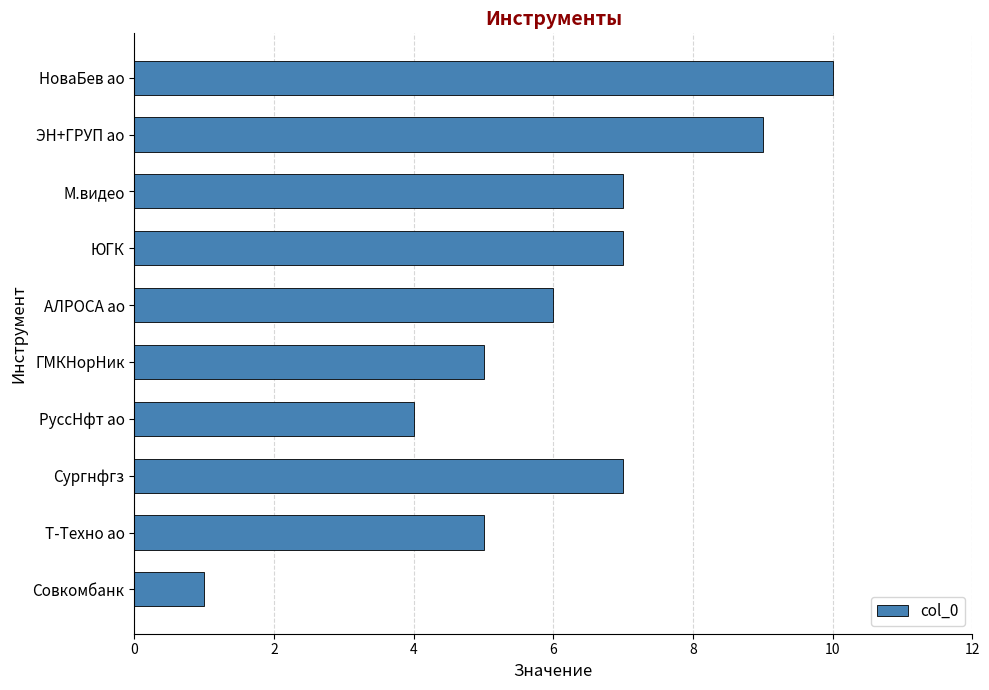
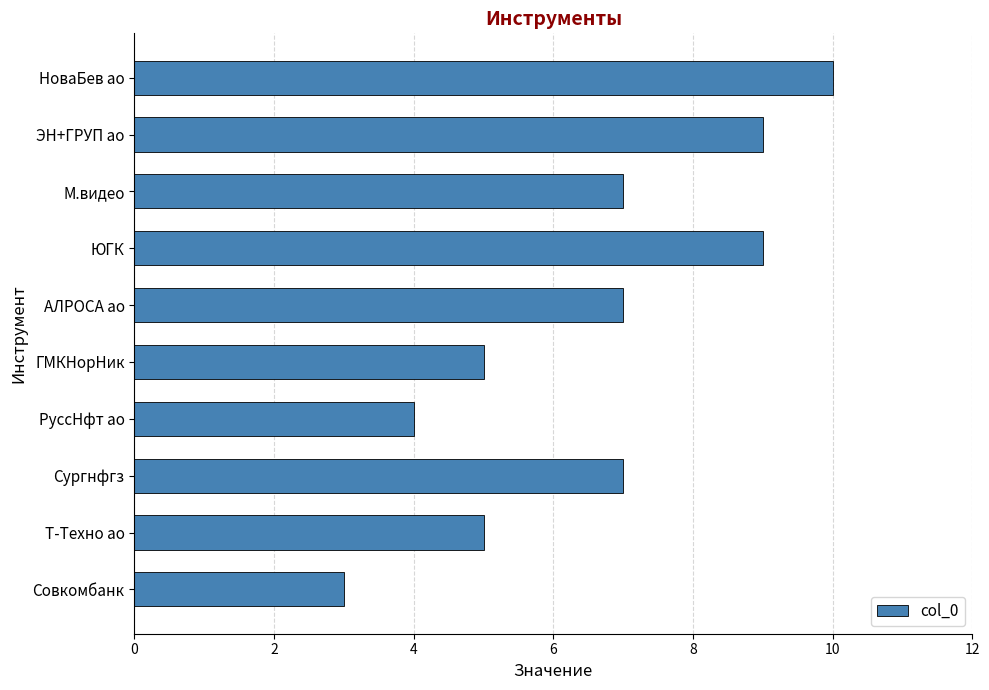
ЮГК: 7 -> 9
АЛРОСА ао: 6 -> 7
Совкомбанк: 1 -> 3
